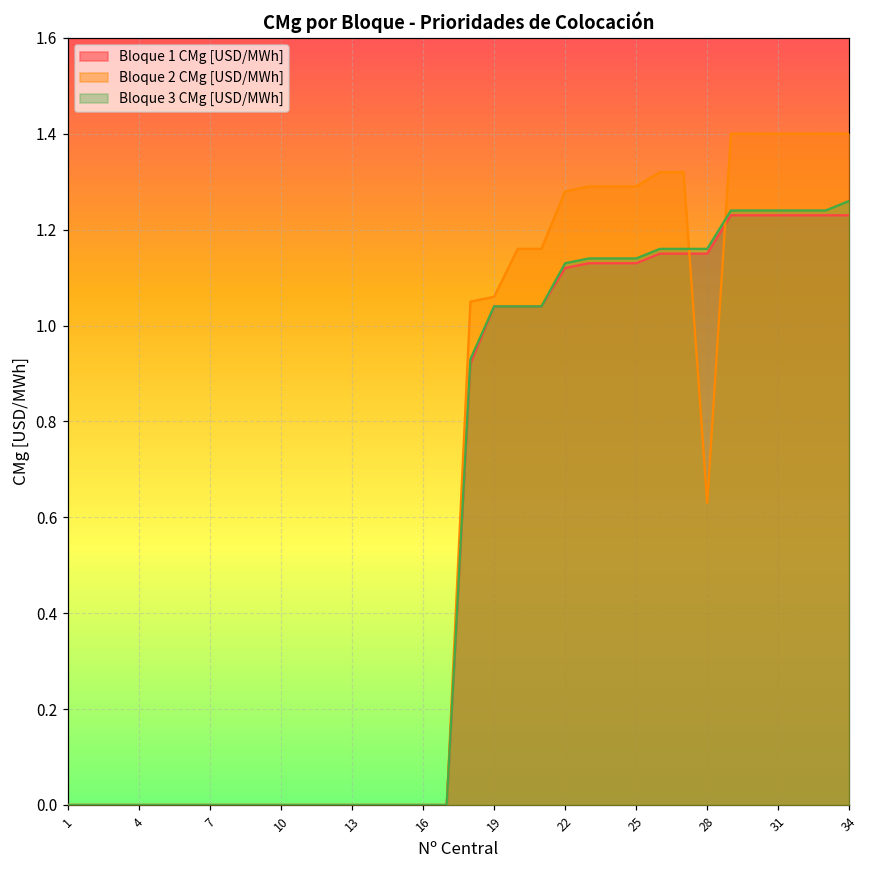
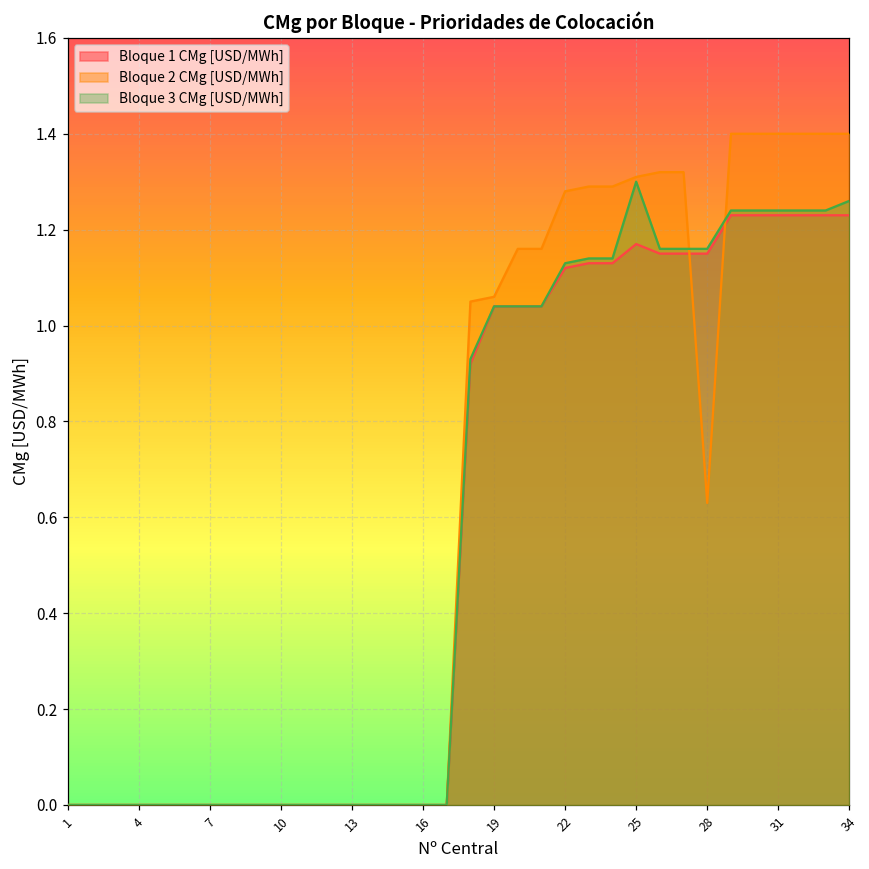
Bloque 1 CMg [USD/MWh], 25: 1.13 -> 1.17
Bloque 2 CMg [USD/MWh], 25: 1.29 -> 1.31
Bloque 3 CMg [USD/MWh], 25: 1.14 -> 1.30
